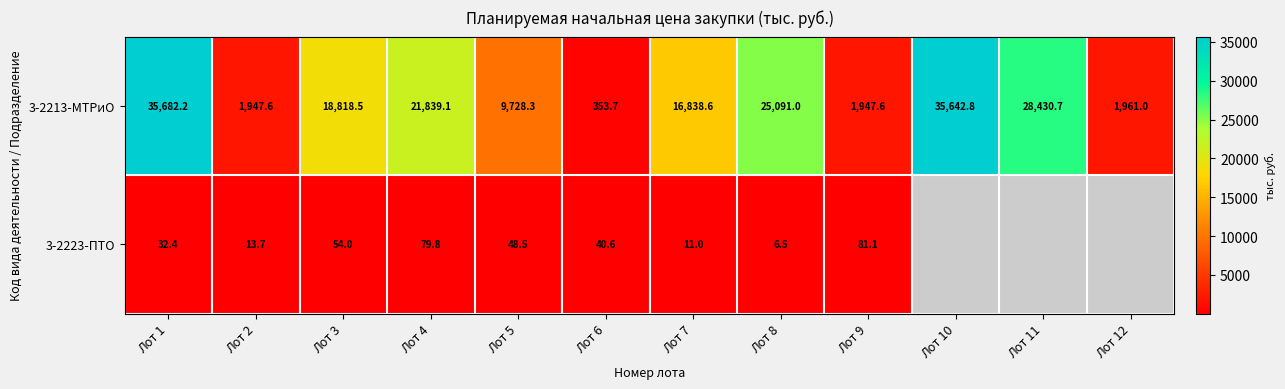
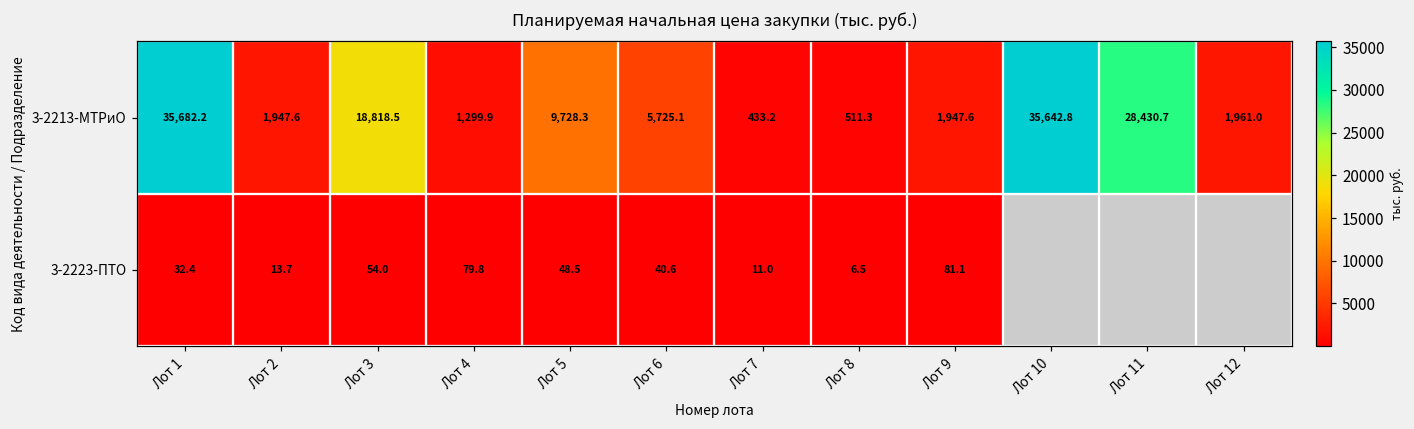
3-2213-МТРиО, Лот 4: 21,839.1 -> 1,299.9
3-2213-МТРиО, Лот 6: 353.7 -> 5,725.1
3-2213-МТРиО, Лот 7: 16,838.6 -> 433.2
3-2213-МТРиО, Лот 8: 25,091.0 -> 511.3
